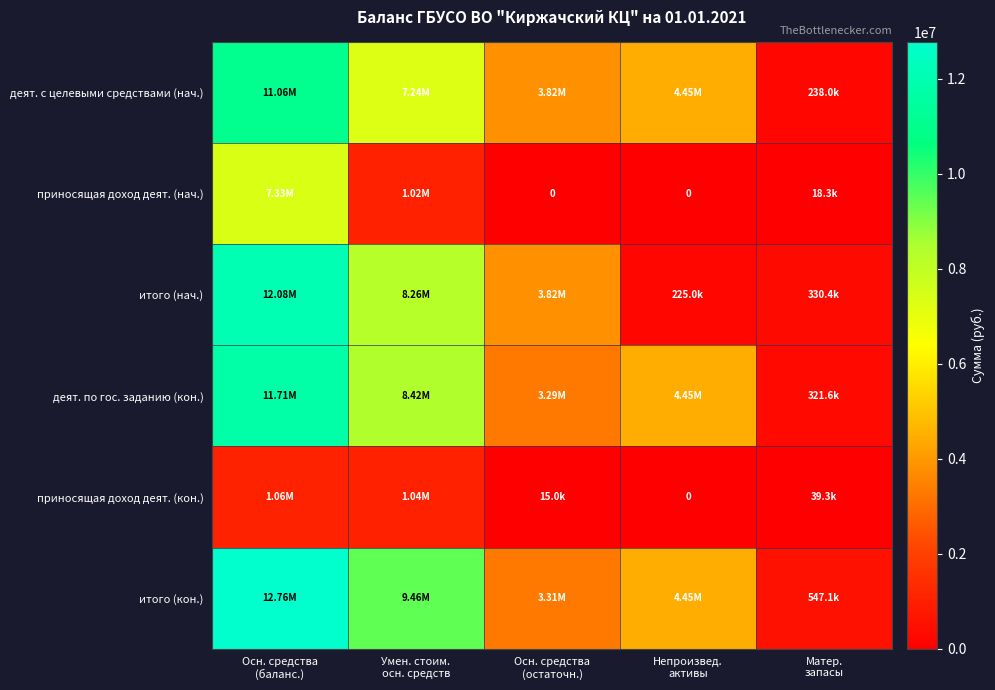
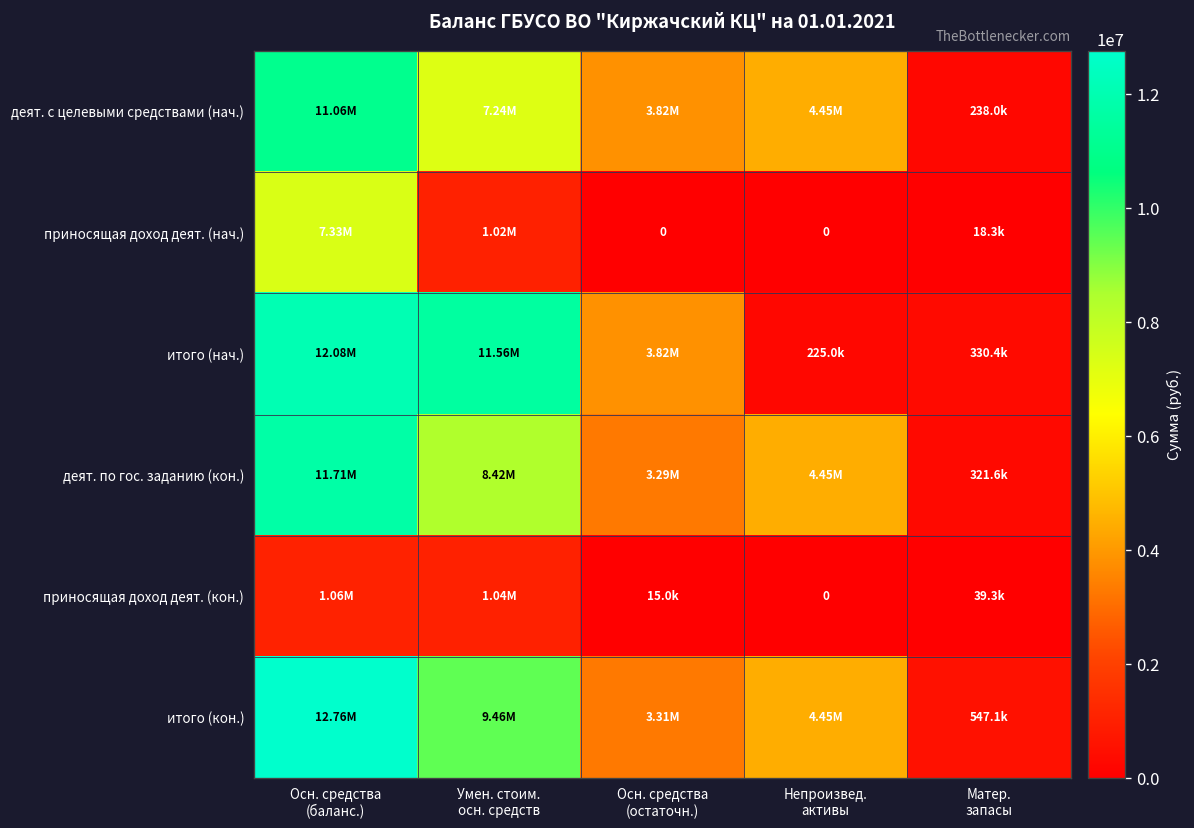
итого (нач.), Умен. стоим. осн. средств: 8.26M -> 11.56M
